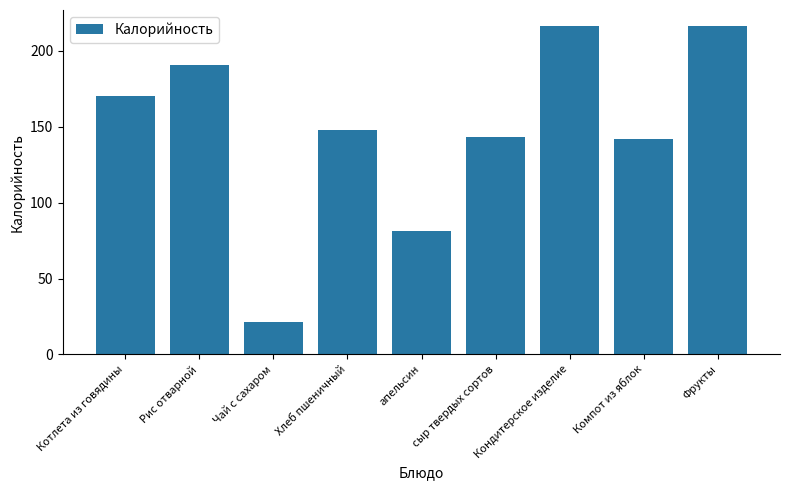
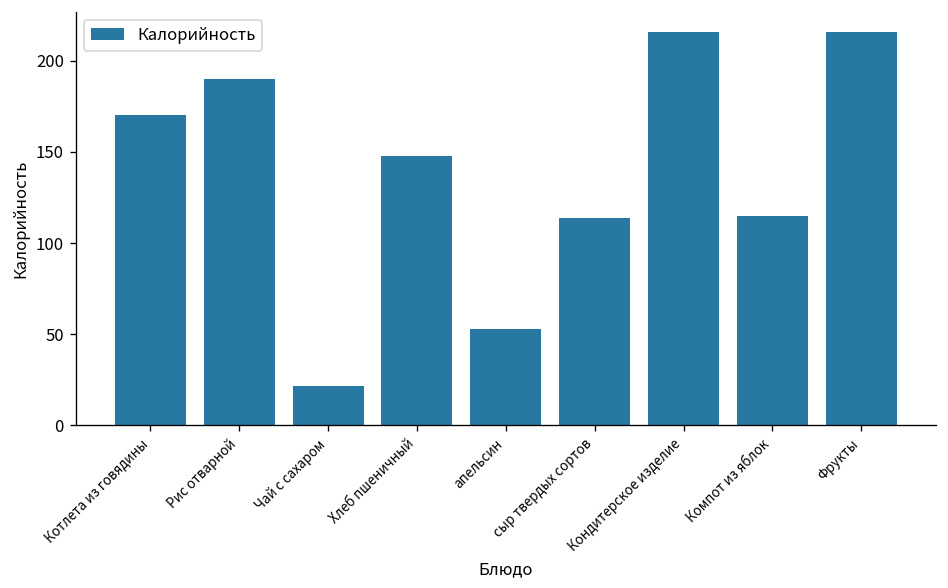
апельсин: 81 -> 53
сыр твердых сортов: 143 -> 114
Компот из яблок: 142 -> 115
